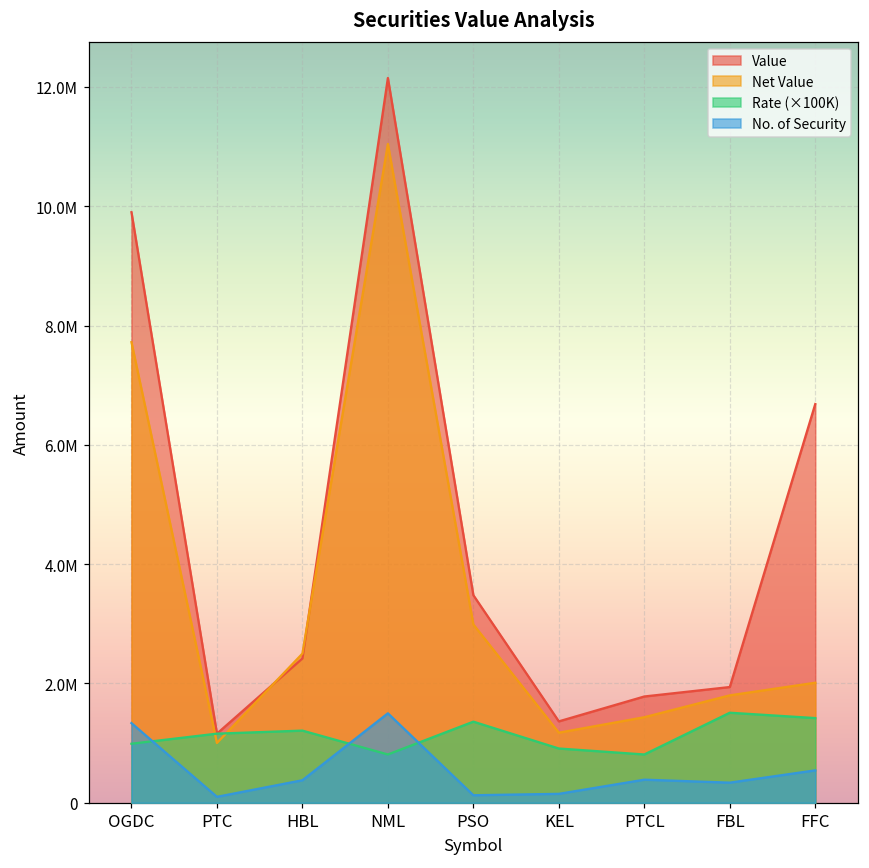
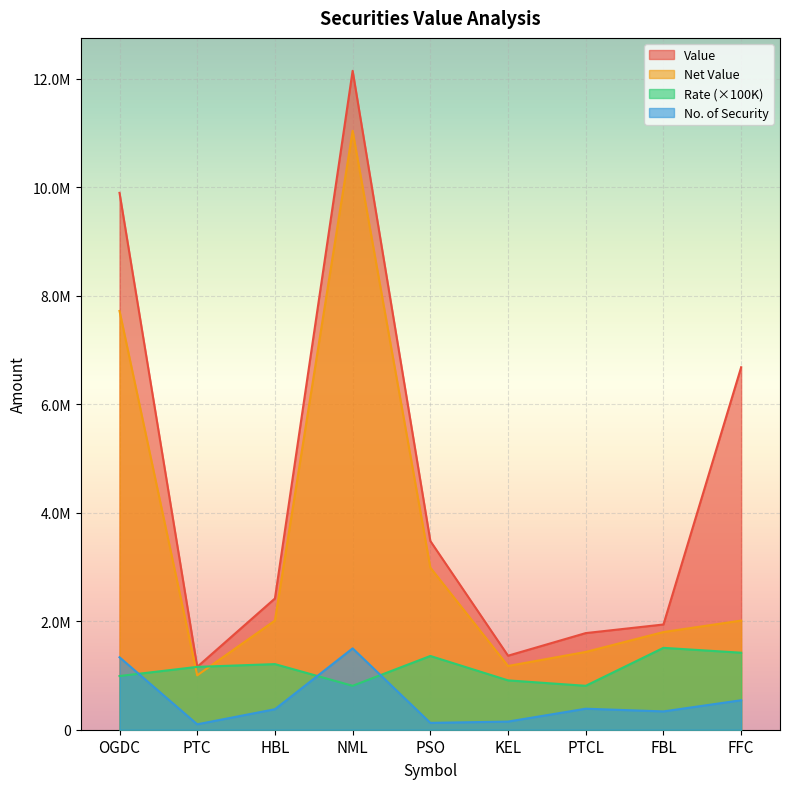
Net Value, HBL: 2500000 -> 2000000
